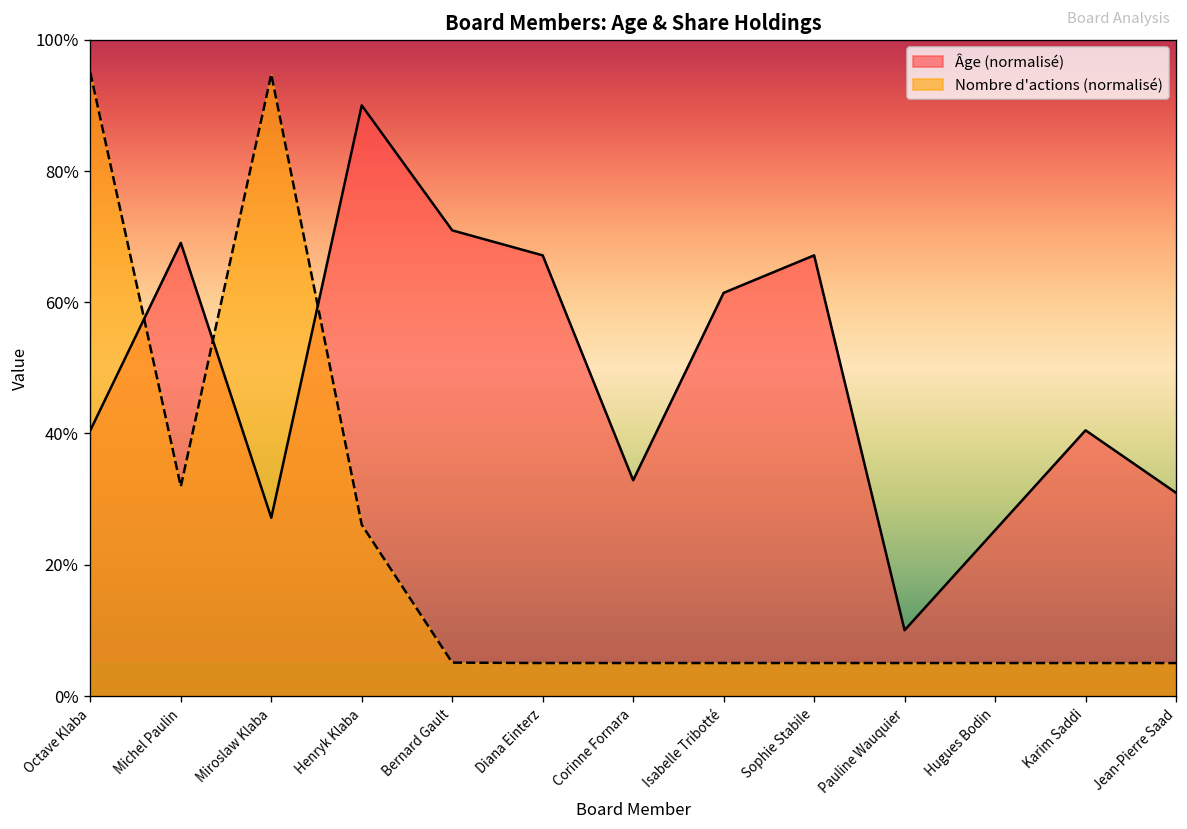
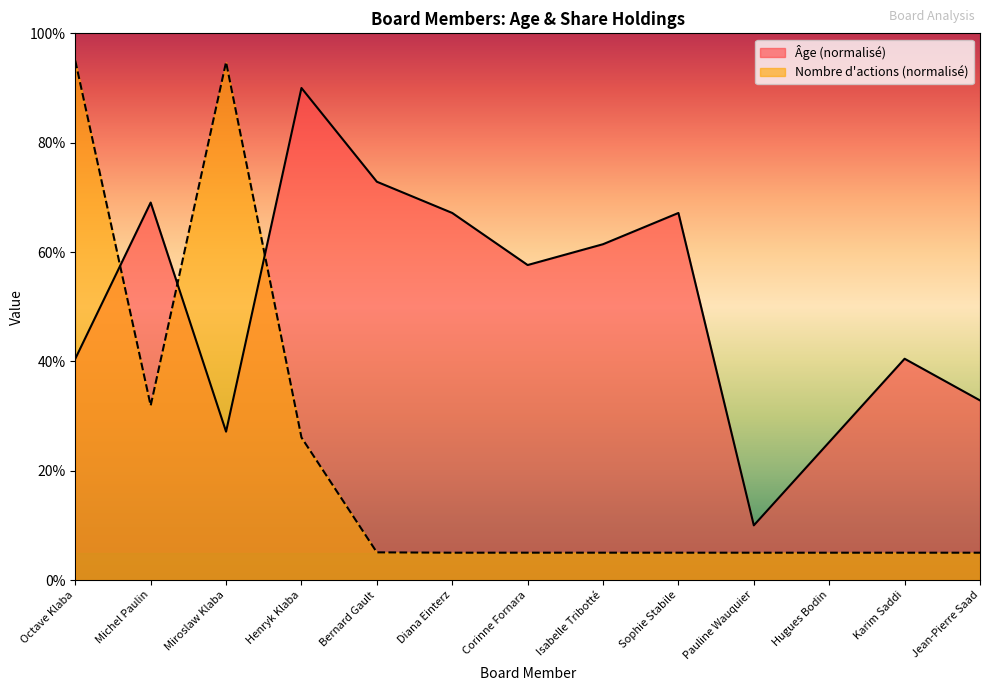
Âge (normalisé), Bernard Gault: 71% -> 73%
Âge (normalisé), Corinne Fornara: 33% -> 58%
Âge (normalisé), Jean-Pierre Saad: 31% -> 33%
